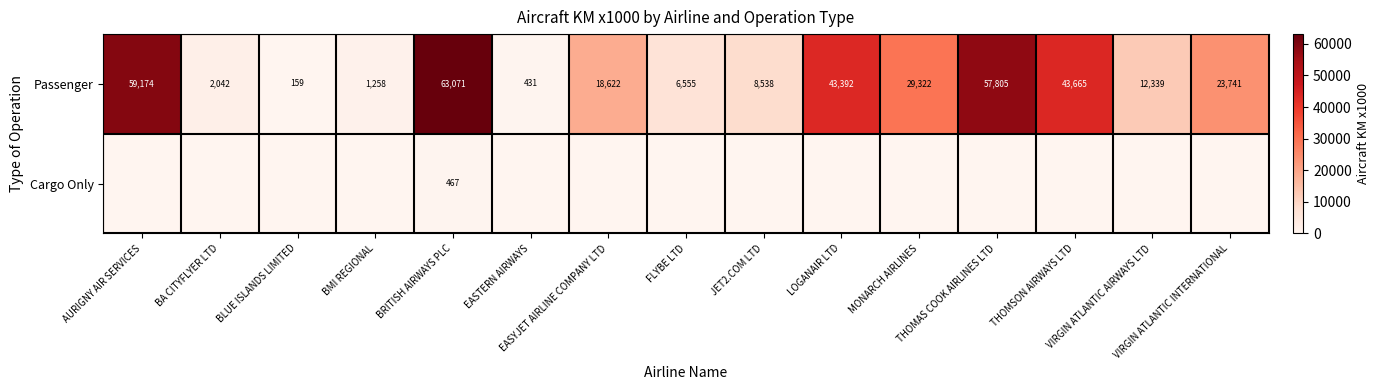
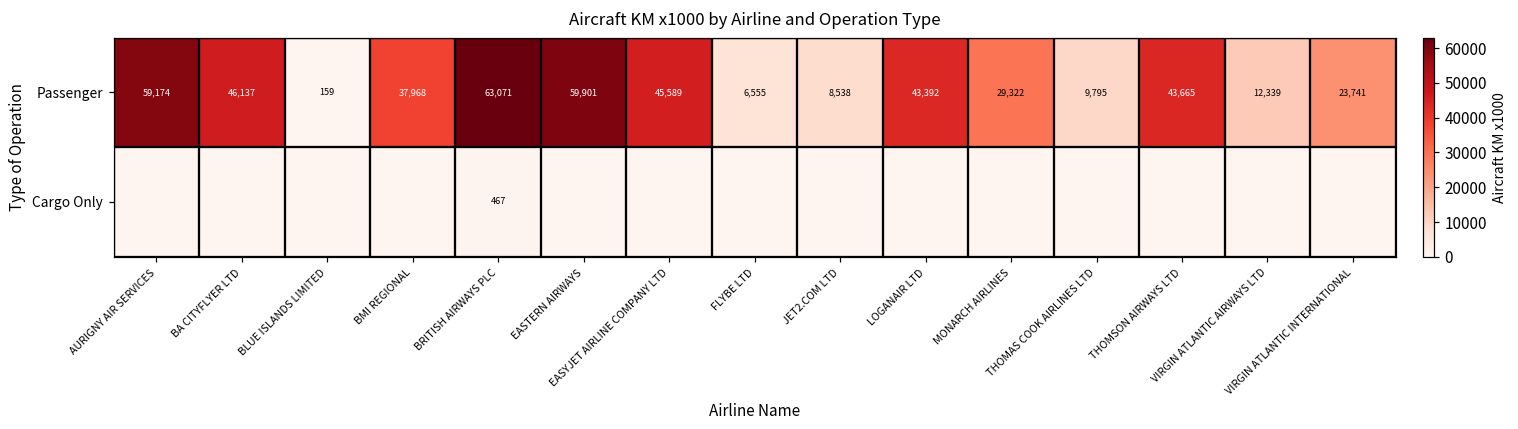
Passenger, BA CITYFLYER LTD: 2,042 -> 46,137
Passenger, BMI REGIONAL: 1,258 -> 37,968
Passenger, EASTERN AIRWAYS: 431 -> 59,901
Passenger, EASYJET AIRLINE COMPANY LTD: 18,622 -> 45,589
Passenger, THOMAS COOK AIRLINES LTD: 57,805 -> 9,795
